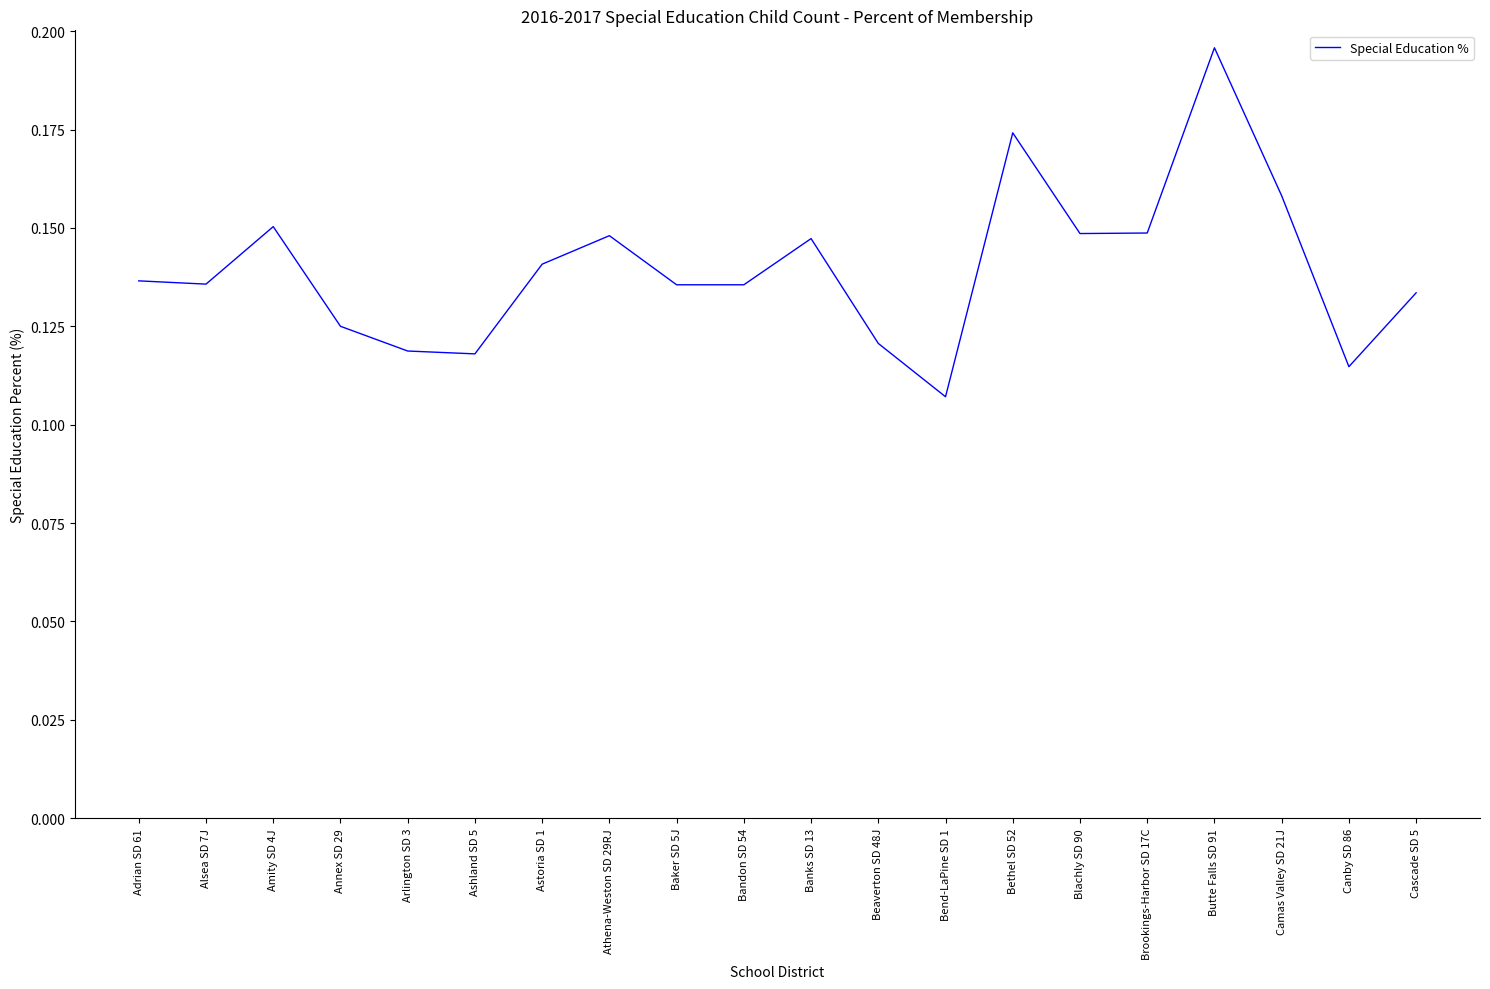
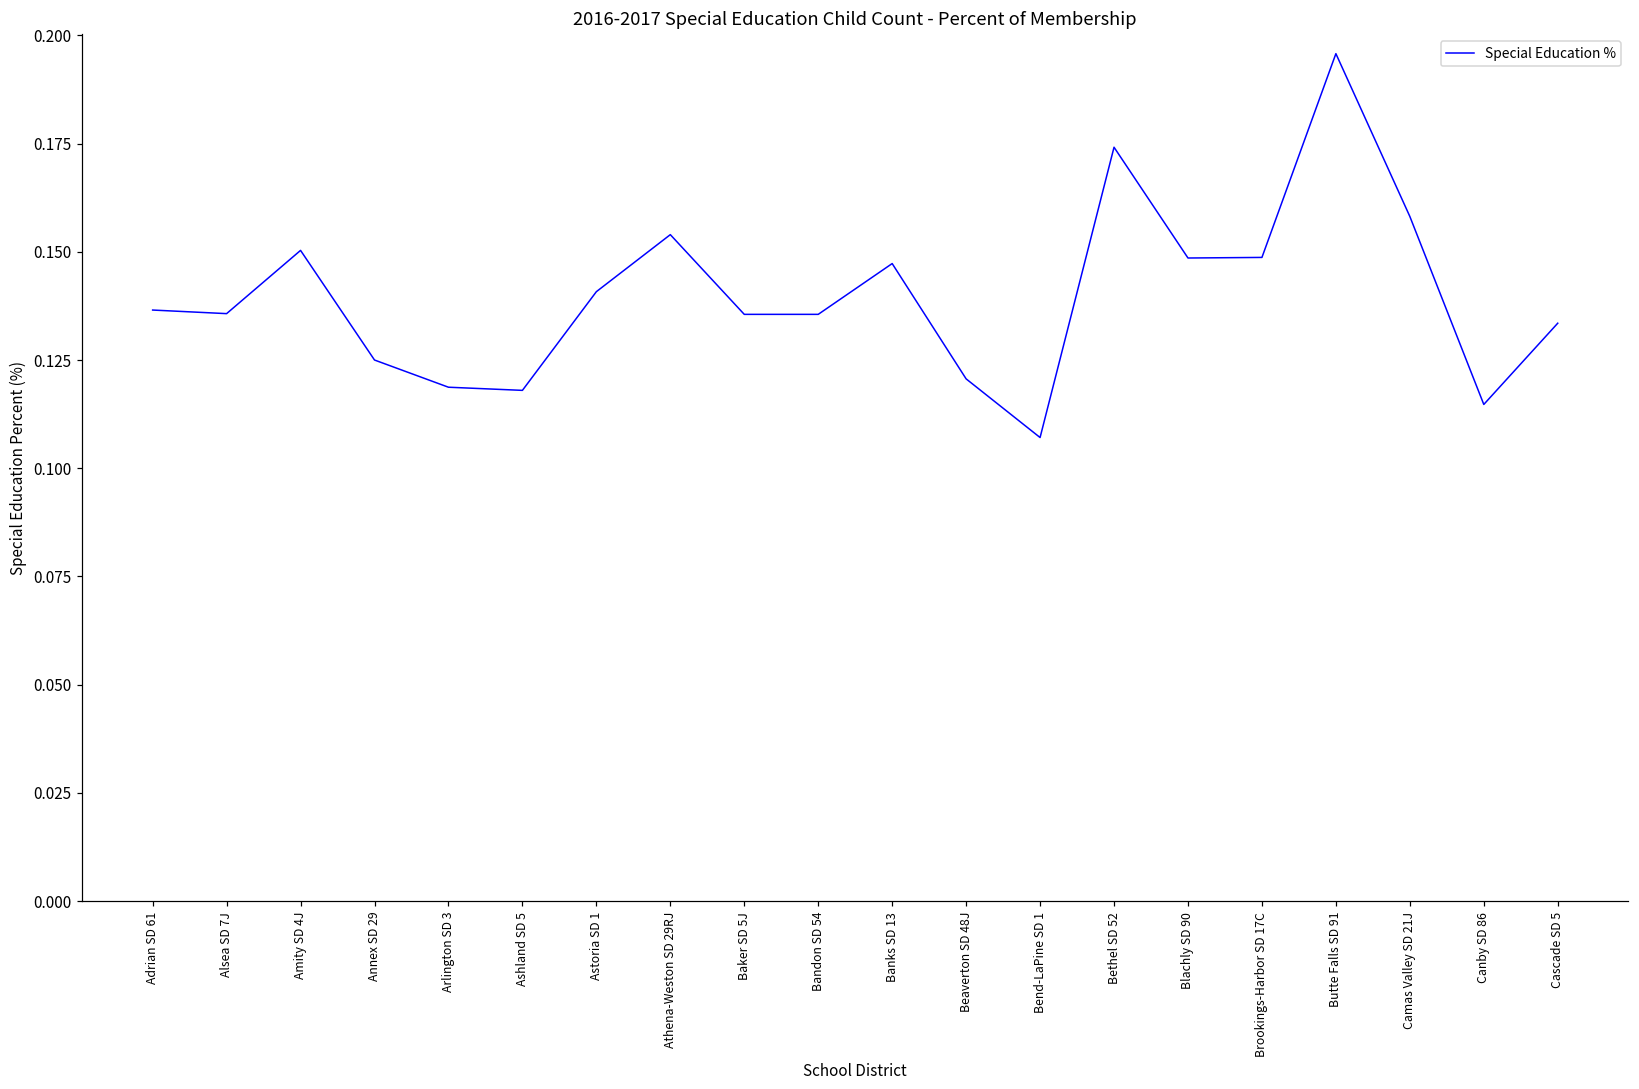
Athena-Weston SD 29RJ: 0.148 -> 0.154
